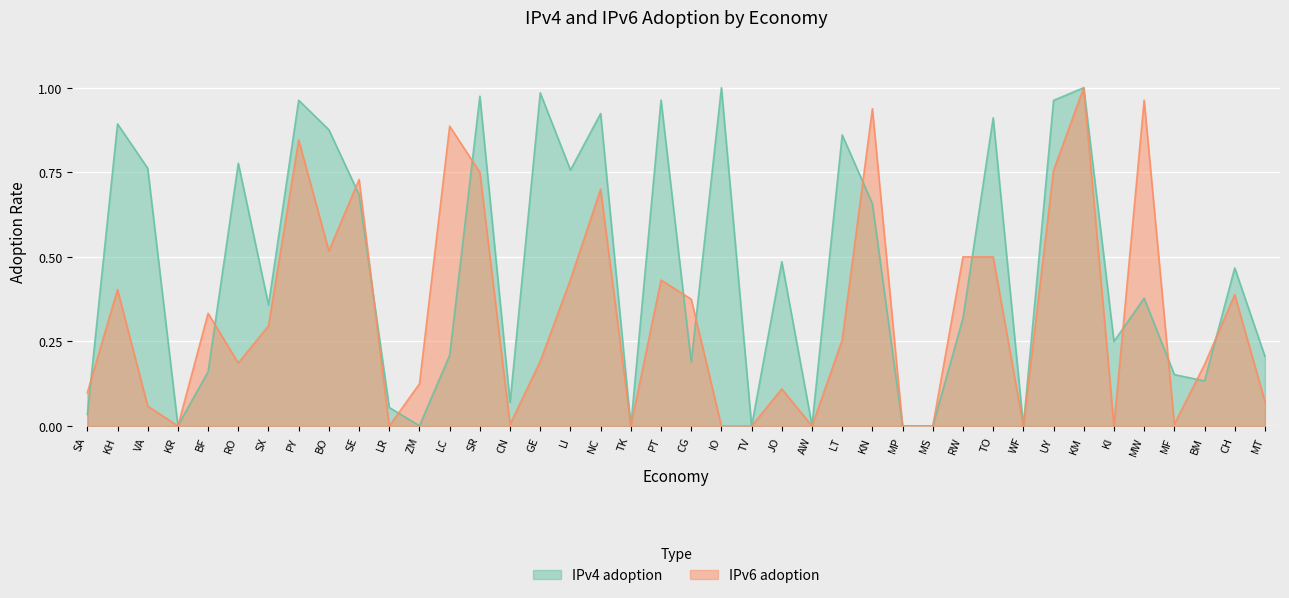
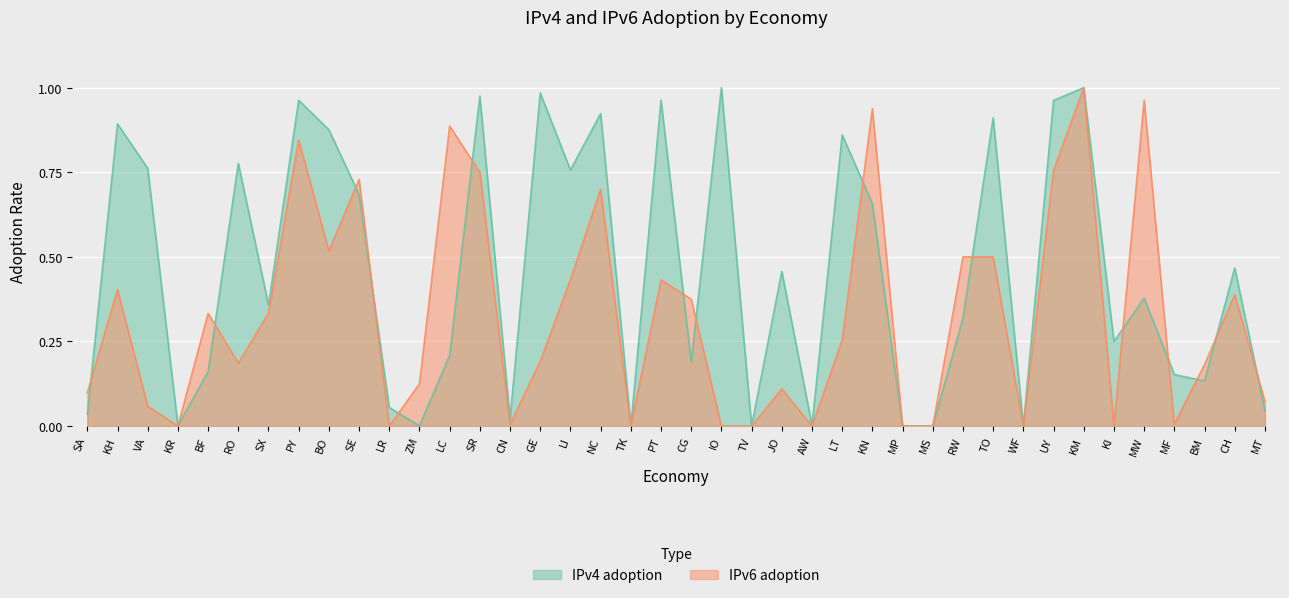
IPv6 adoption, SX: 0.30 -> 0.33
IPv4 adoption, CN: 0.07 -> 0.02
IPv4 adoption, JO: 0.49 -> 0.46
IPv4 adoption, MT: 0.21 -> 0.05
